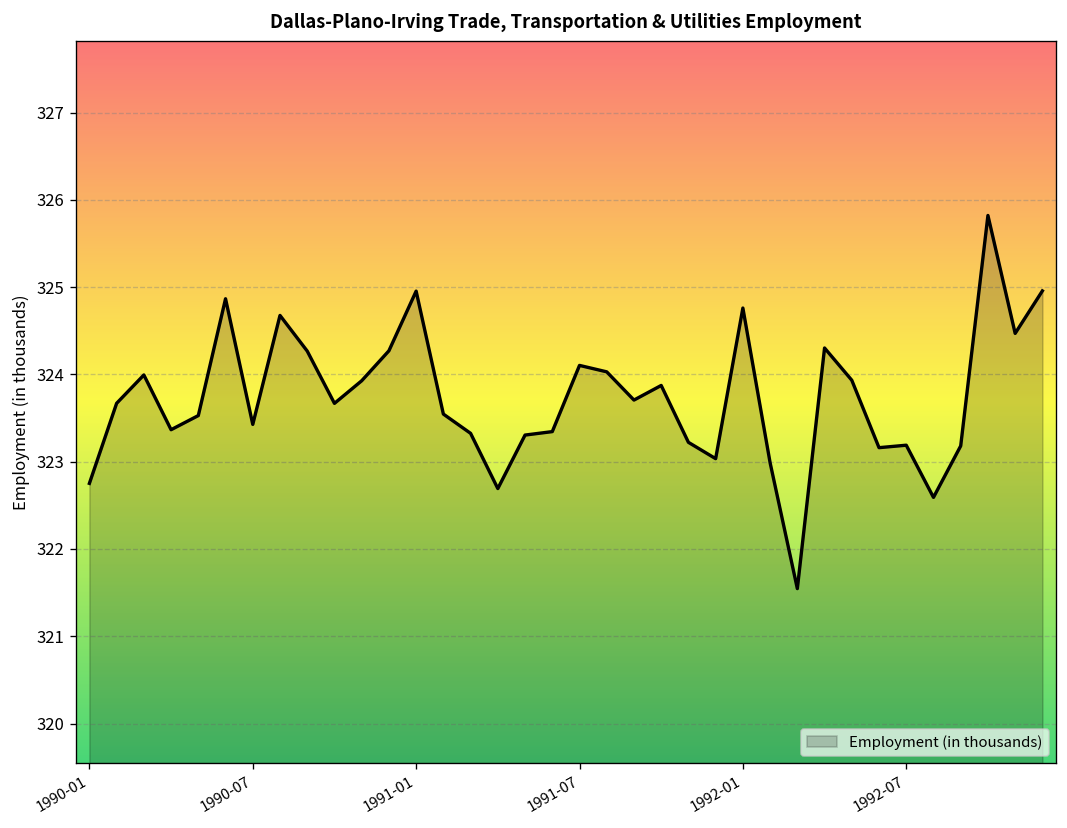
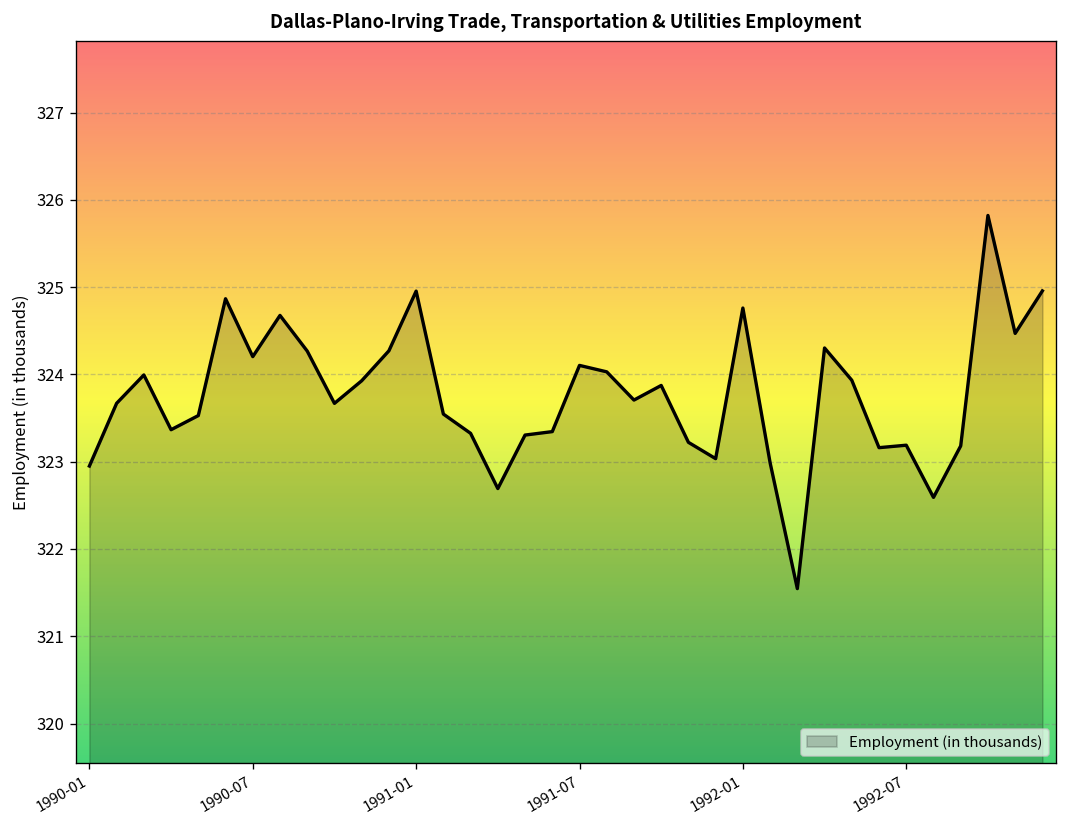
1990-01: 322.8 -> 323.0
1990-07: 323.4 -> 324.2
